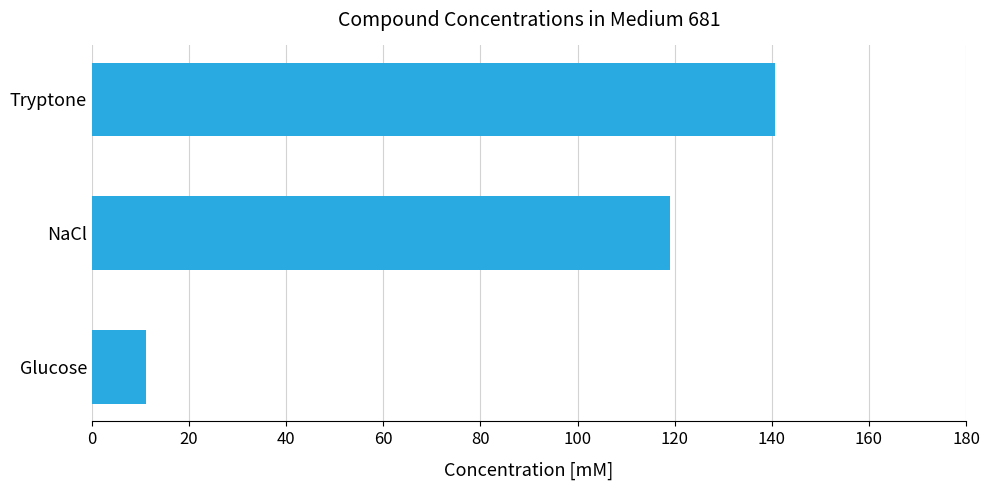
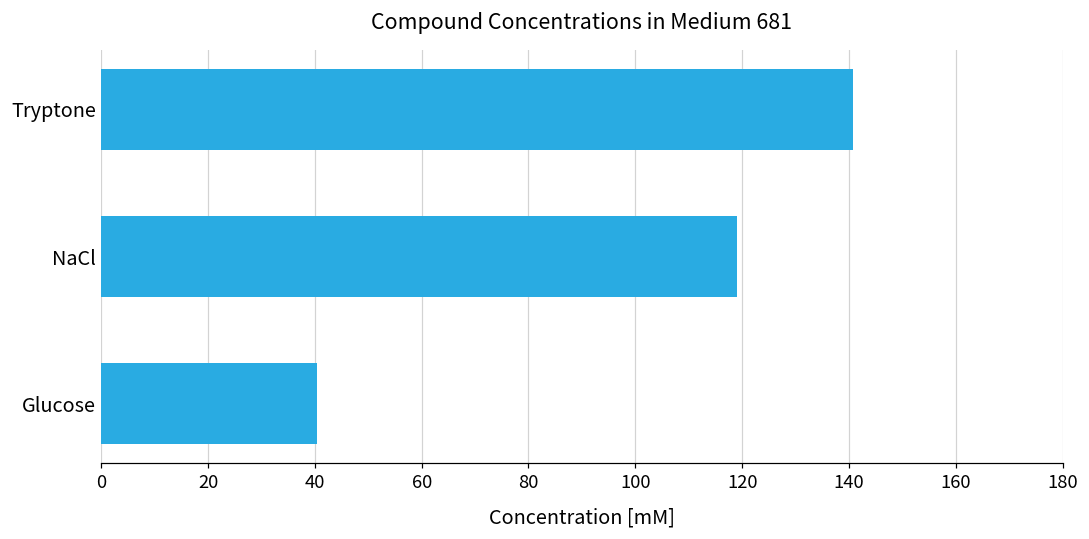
Glucose: 11 -> 40
